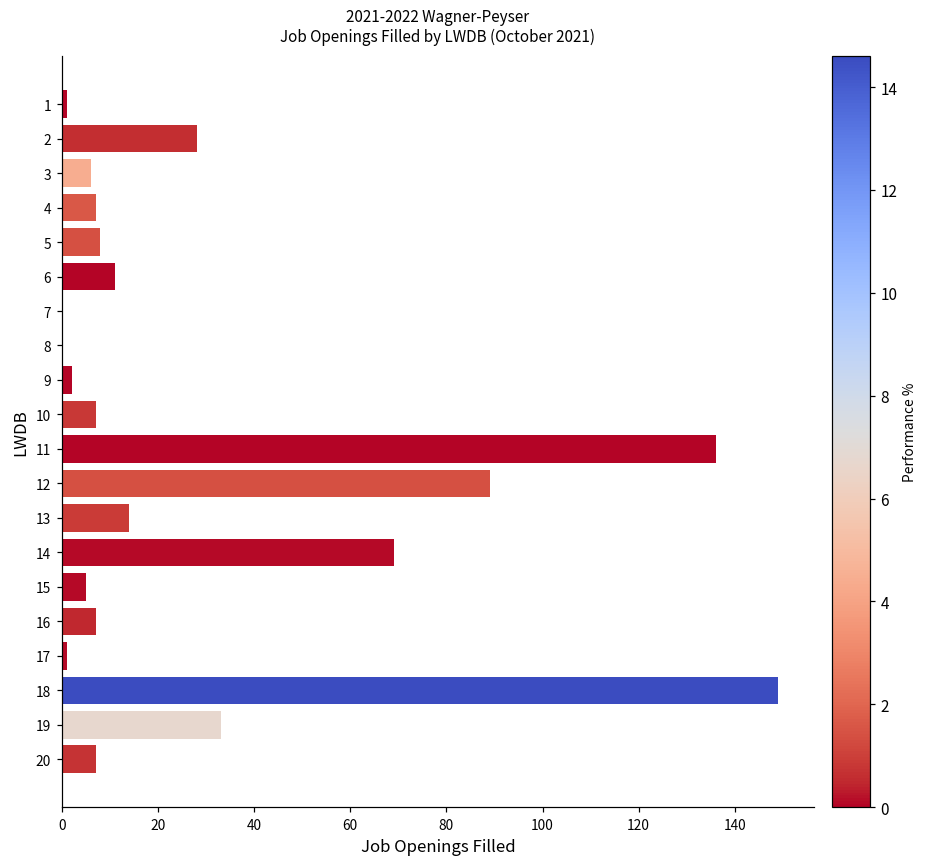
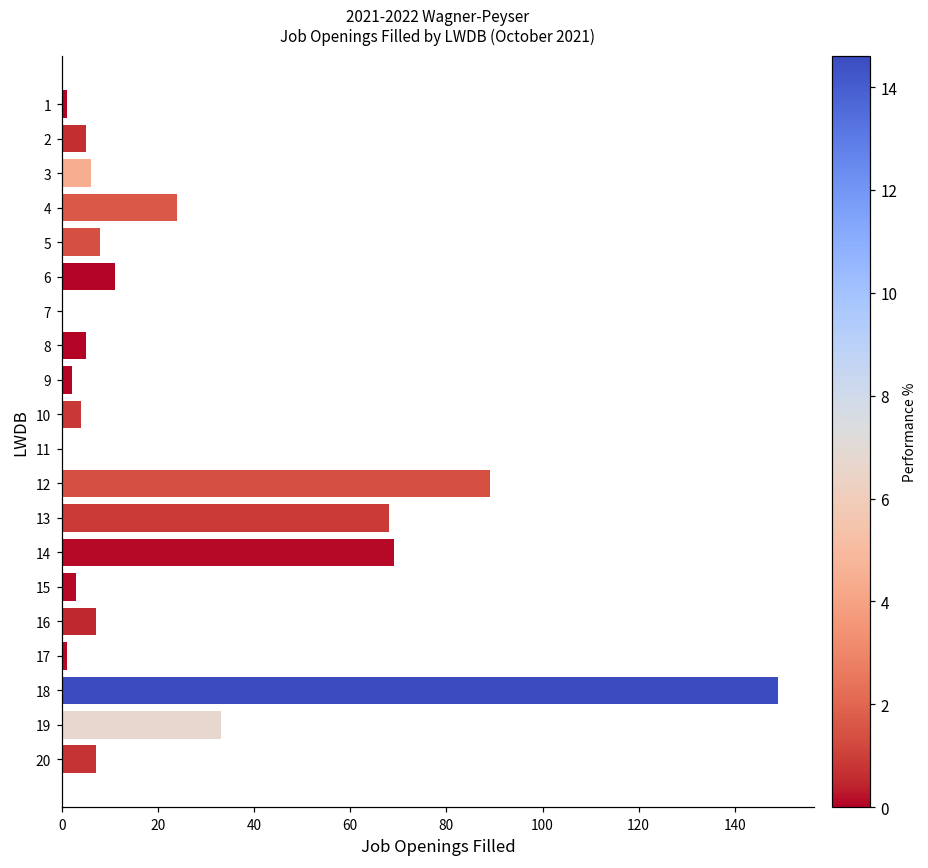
2: 28 -> 5
4: 7 -> 24
8: 0 -> 5
10: 7 -> 4
11: 136 -> 0
13: 14 -> 68
15: 5 -> 3
